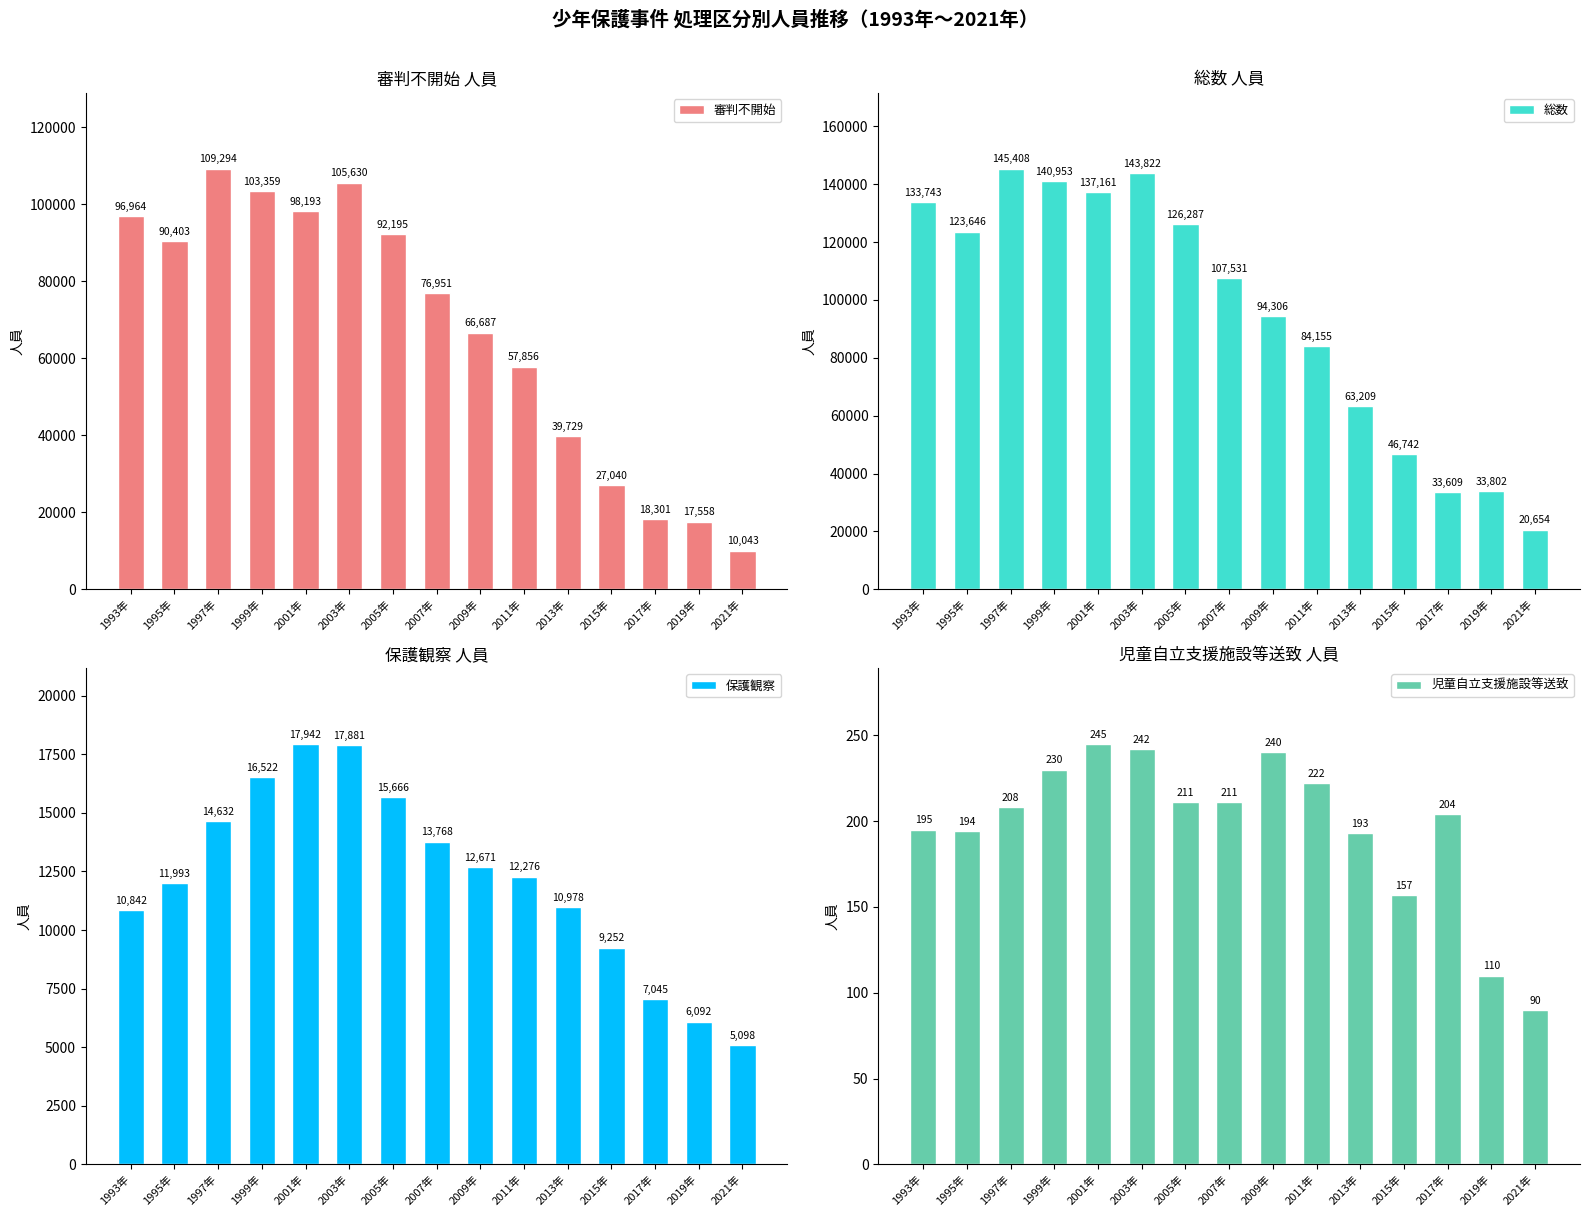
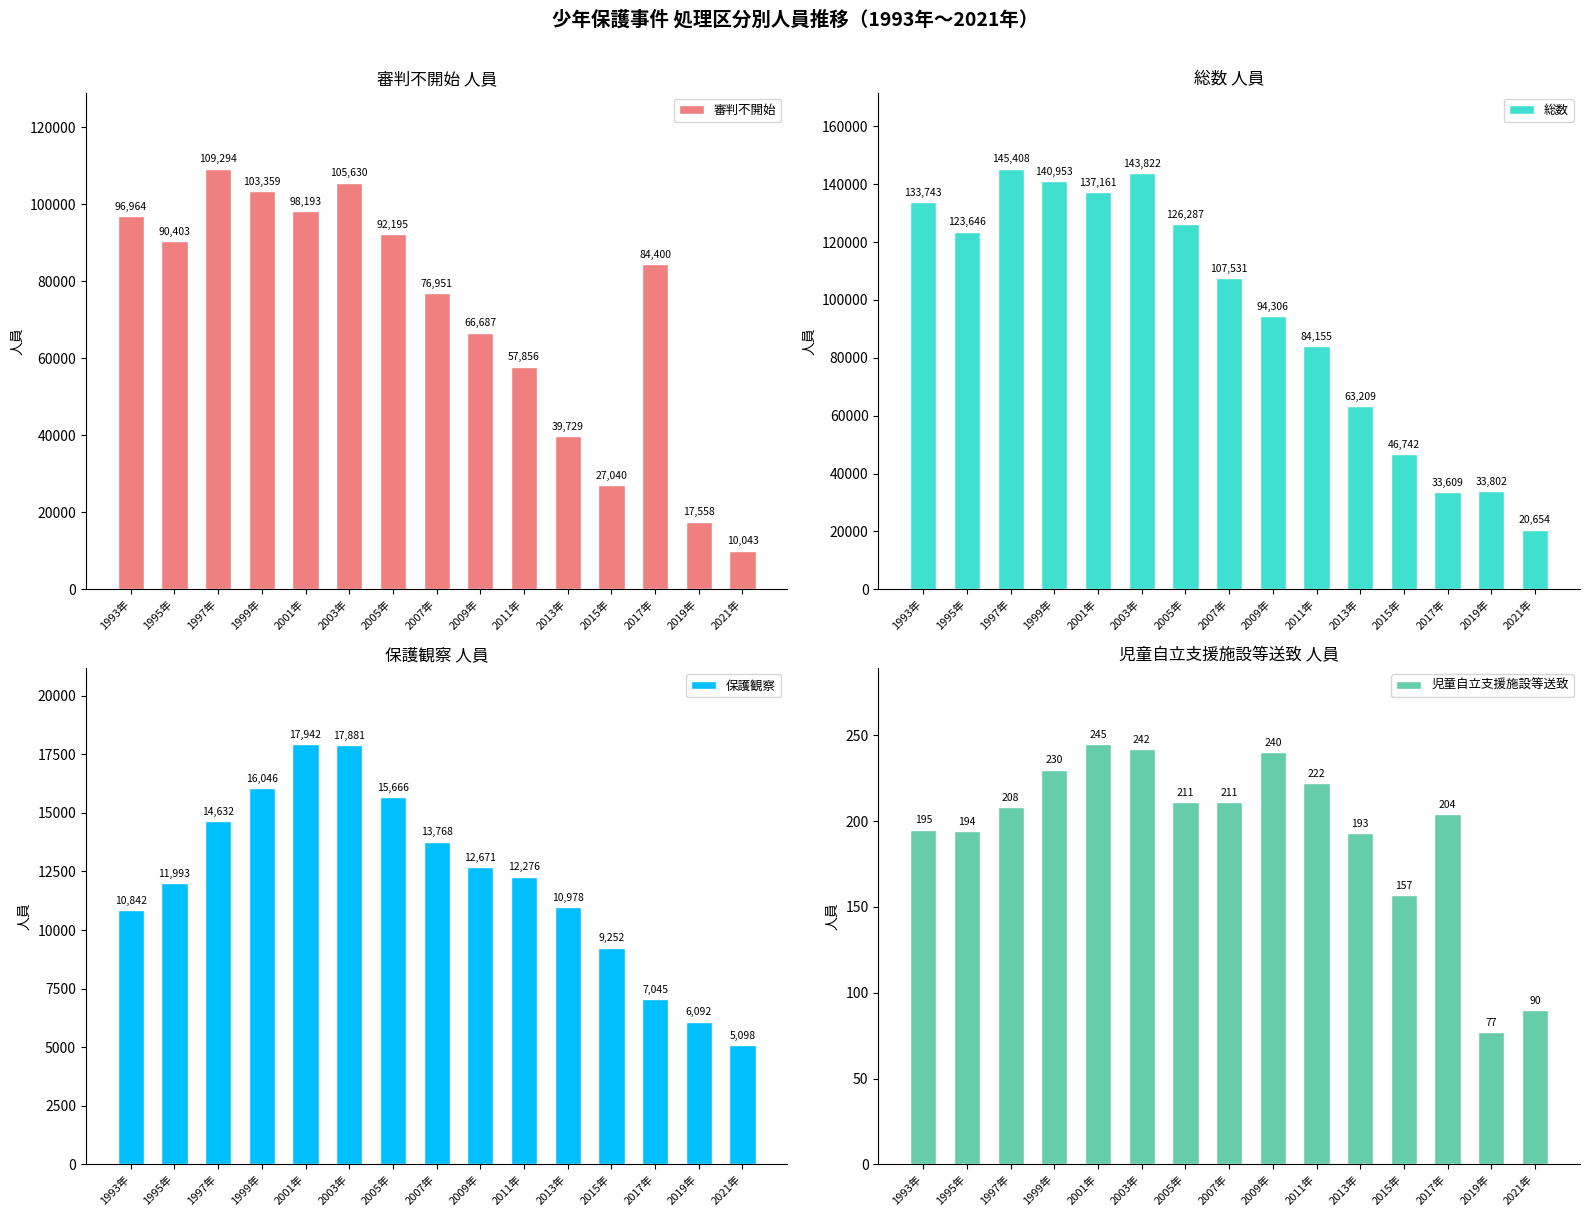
審判不開始 人員, 2017年: 18,301 -> 84,400
保護観察 人員, 1999年: 16,522 -> 16,046
児童自立支援施設等送致 人員, 2019年: 110 -> 77
